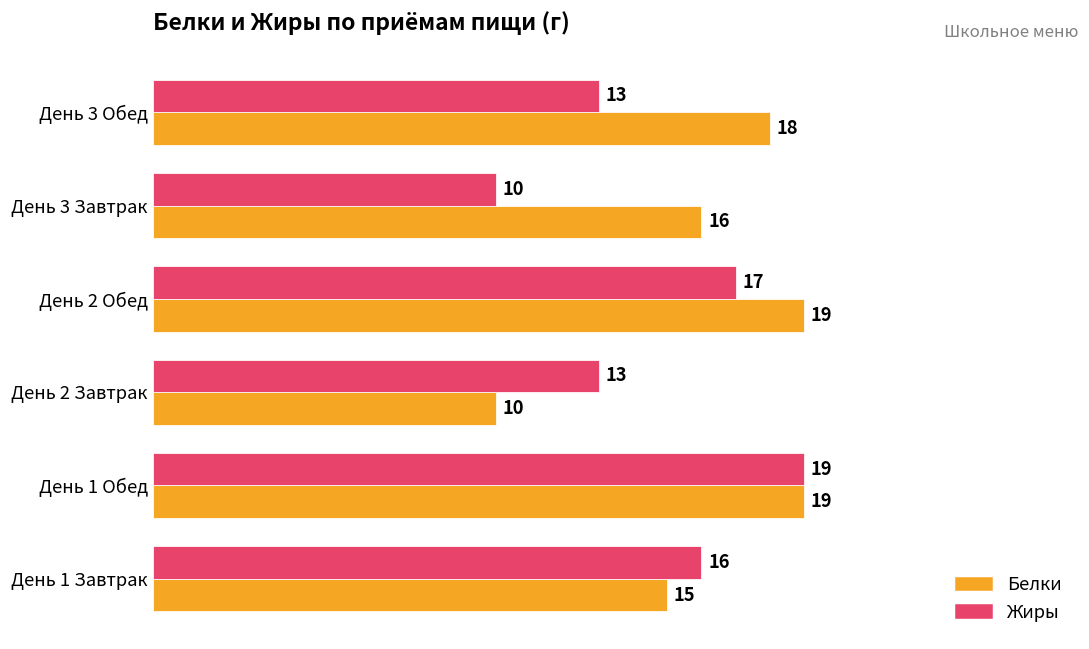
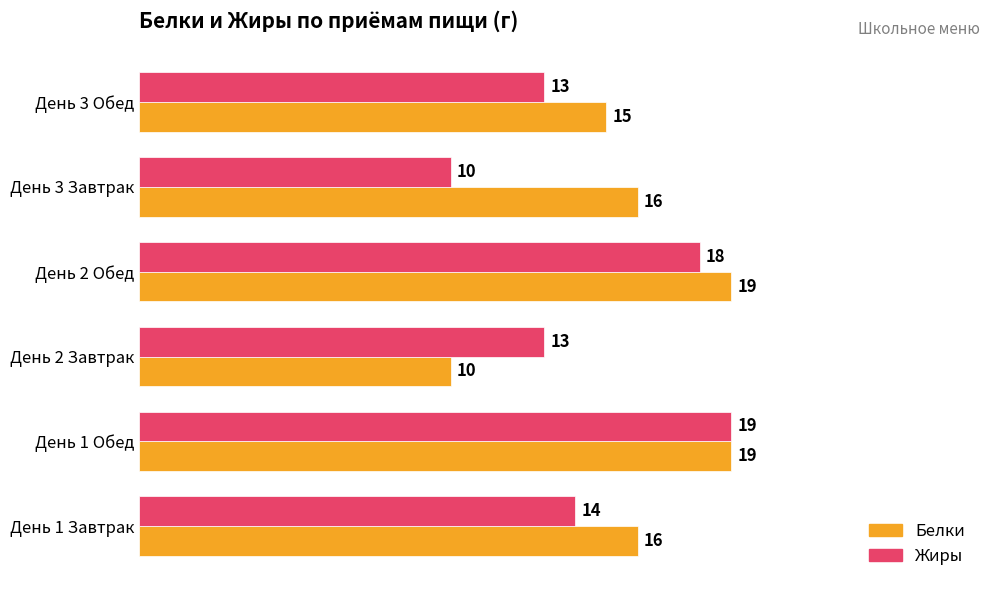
Белки, День 3 Обед: 18 -> 15
Жиры, День 2 Обед: 17 -> 18
Жиры, День 1 Завтрак: 16 -> 14
Белки, День 1 Завтрак: 15 -> 16
